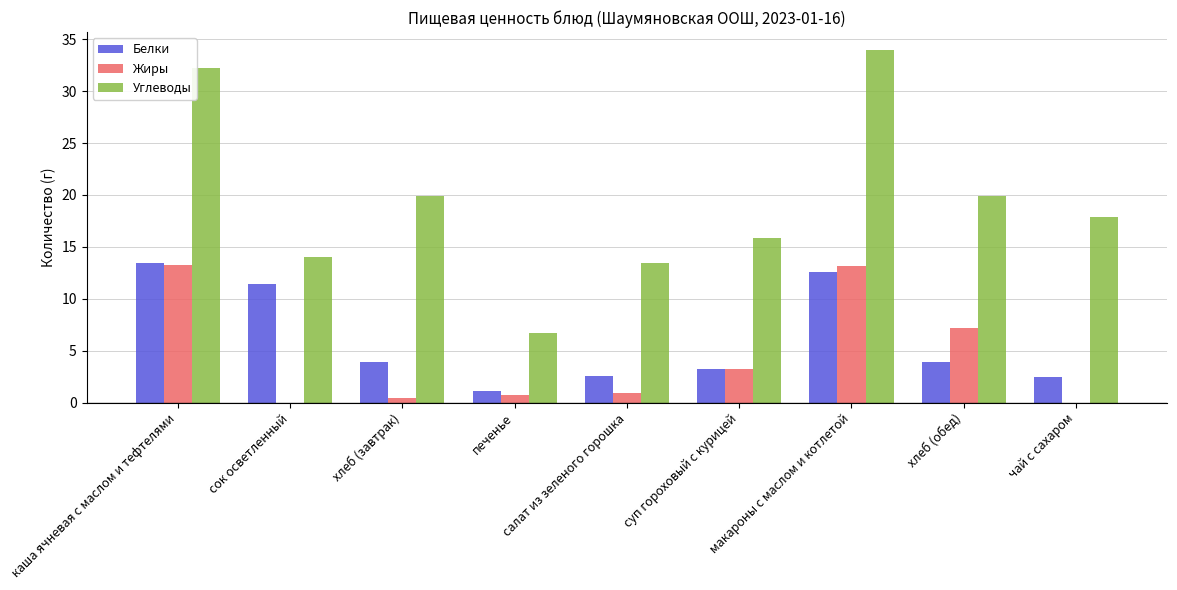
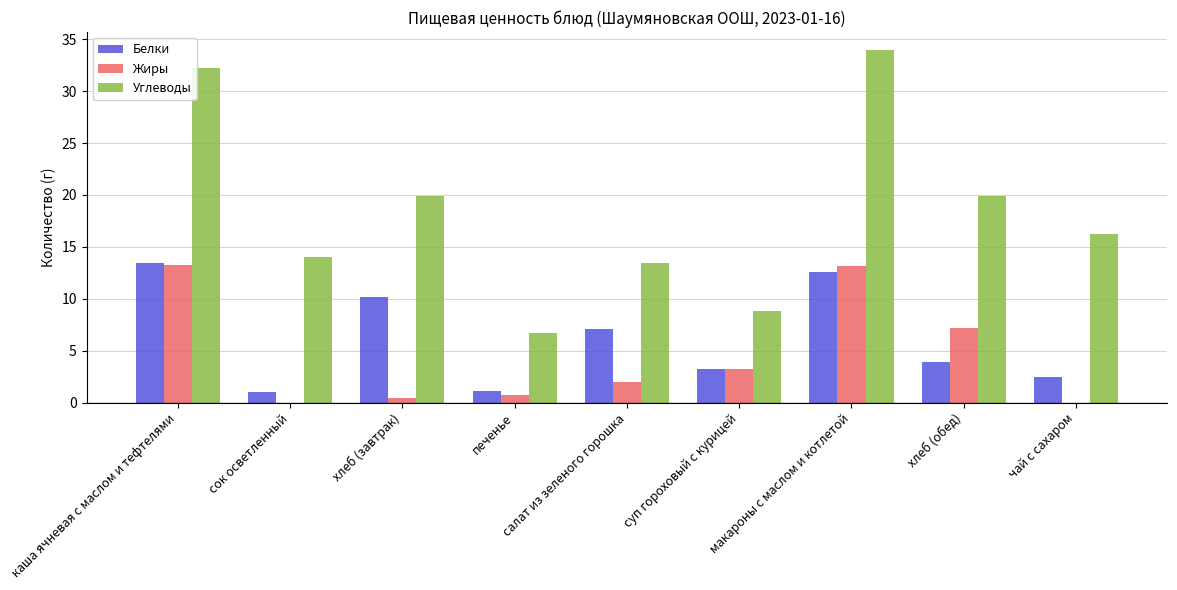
Белки, сок осветленный: 11.4 -> 1.1
Белки, хлеб (завтрак): 3.9 -> 10.2
Белки, салат из зеленого горошка: 2.5 -> 7.1
Жиры, салат из зеленого горошка: 0.9 -> 2.0
Углеводы, суп гороховый с курицей: 15.9 -> 8.9
Углеводы, чай с сахаром: 17.9 -> 16.2
